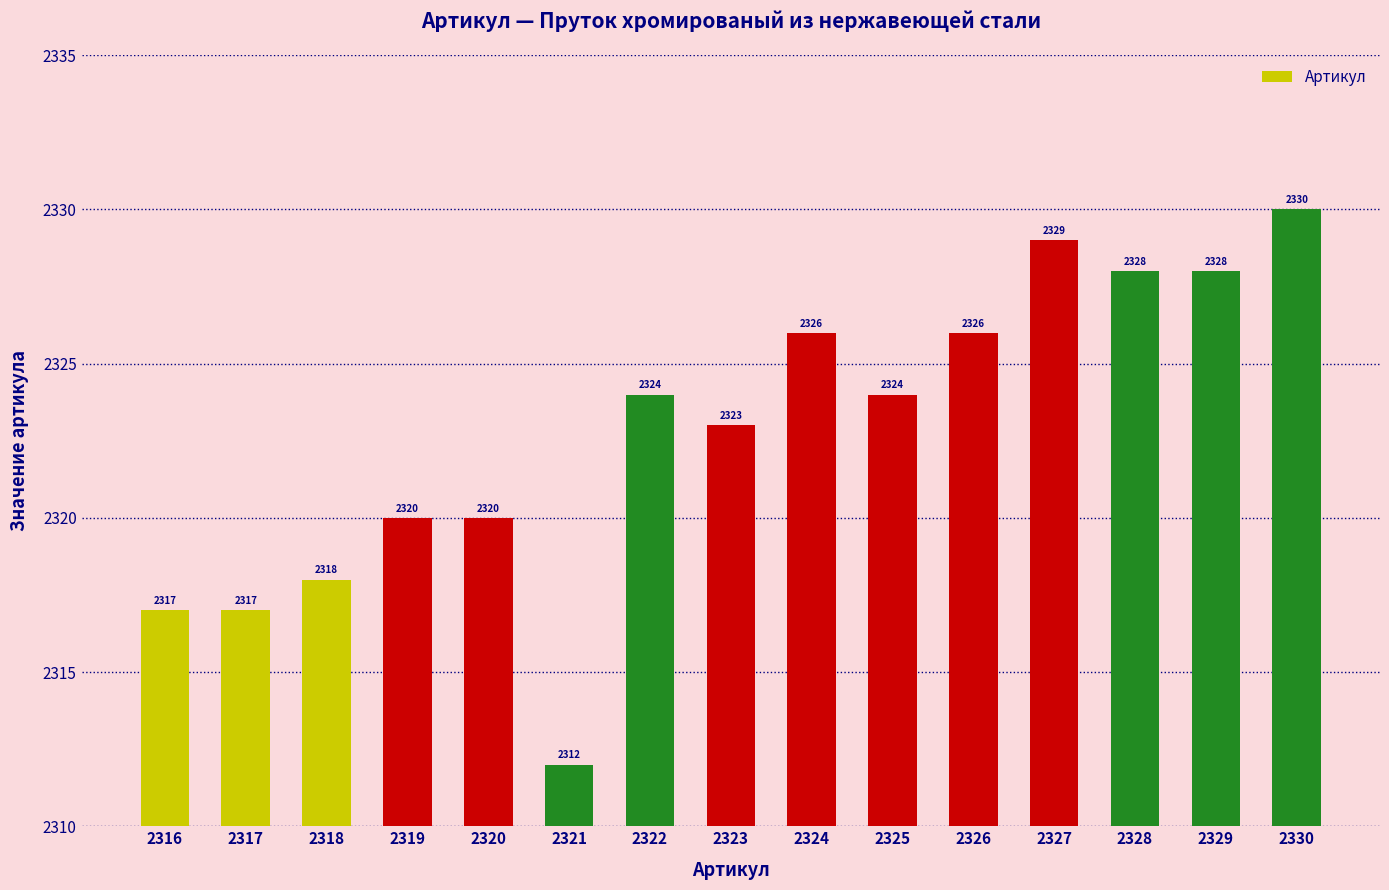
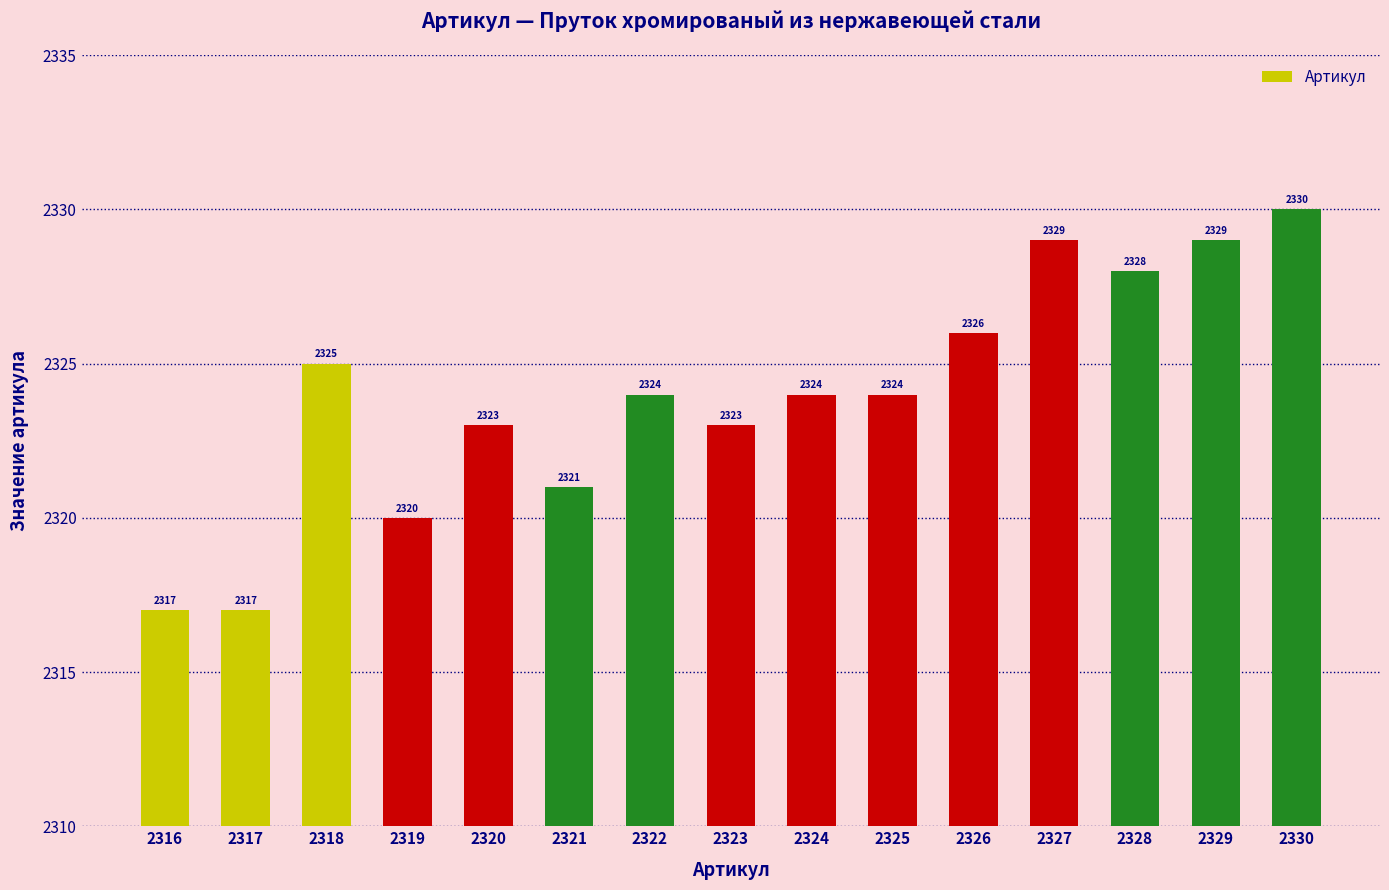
2318: 2318 -> 2325
2320: 2320 -> 2323
2321: 2312 -> 2321
2324: 2326 -> 2324
2329: 2328 -> 2329
